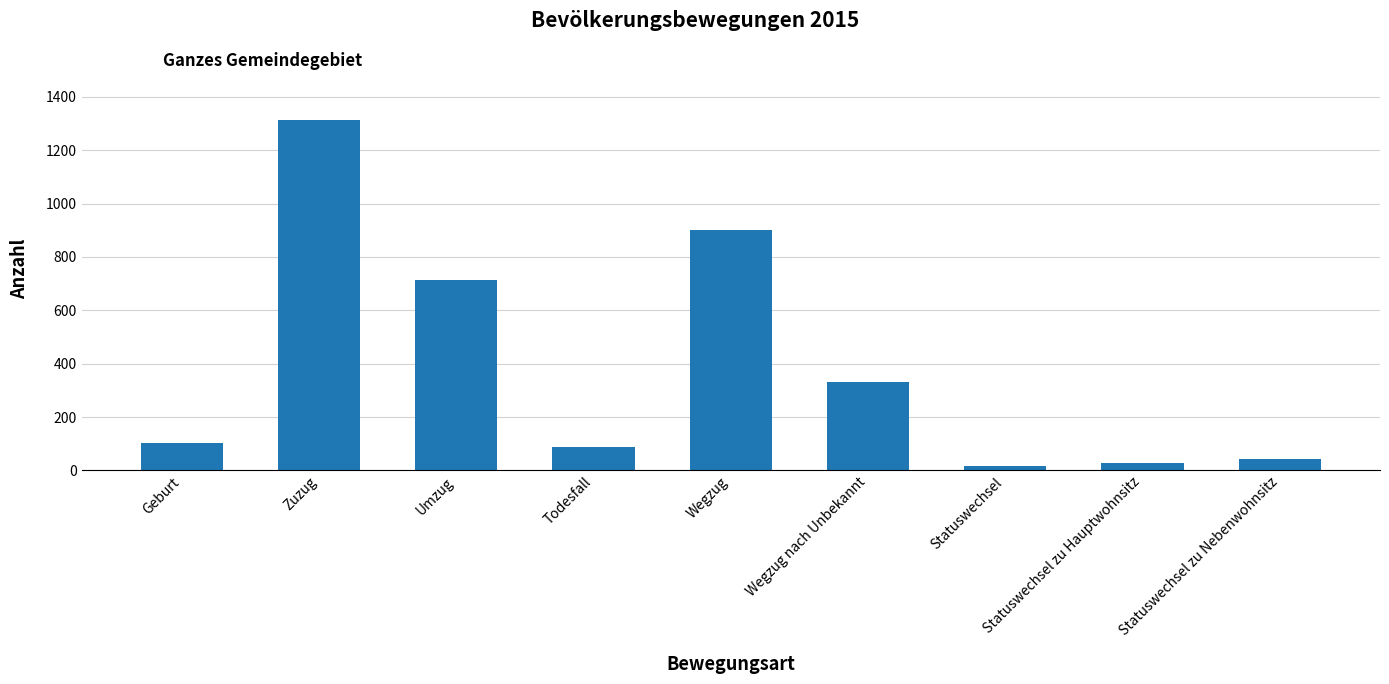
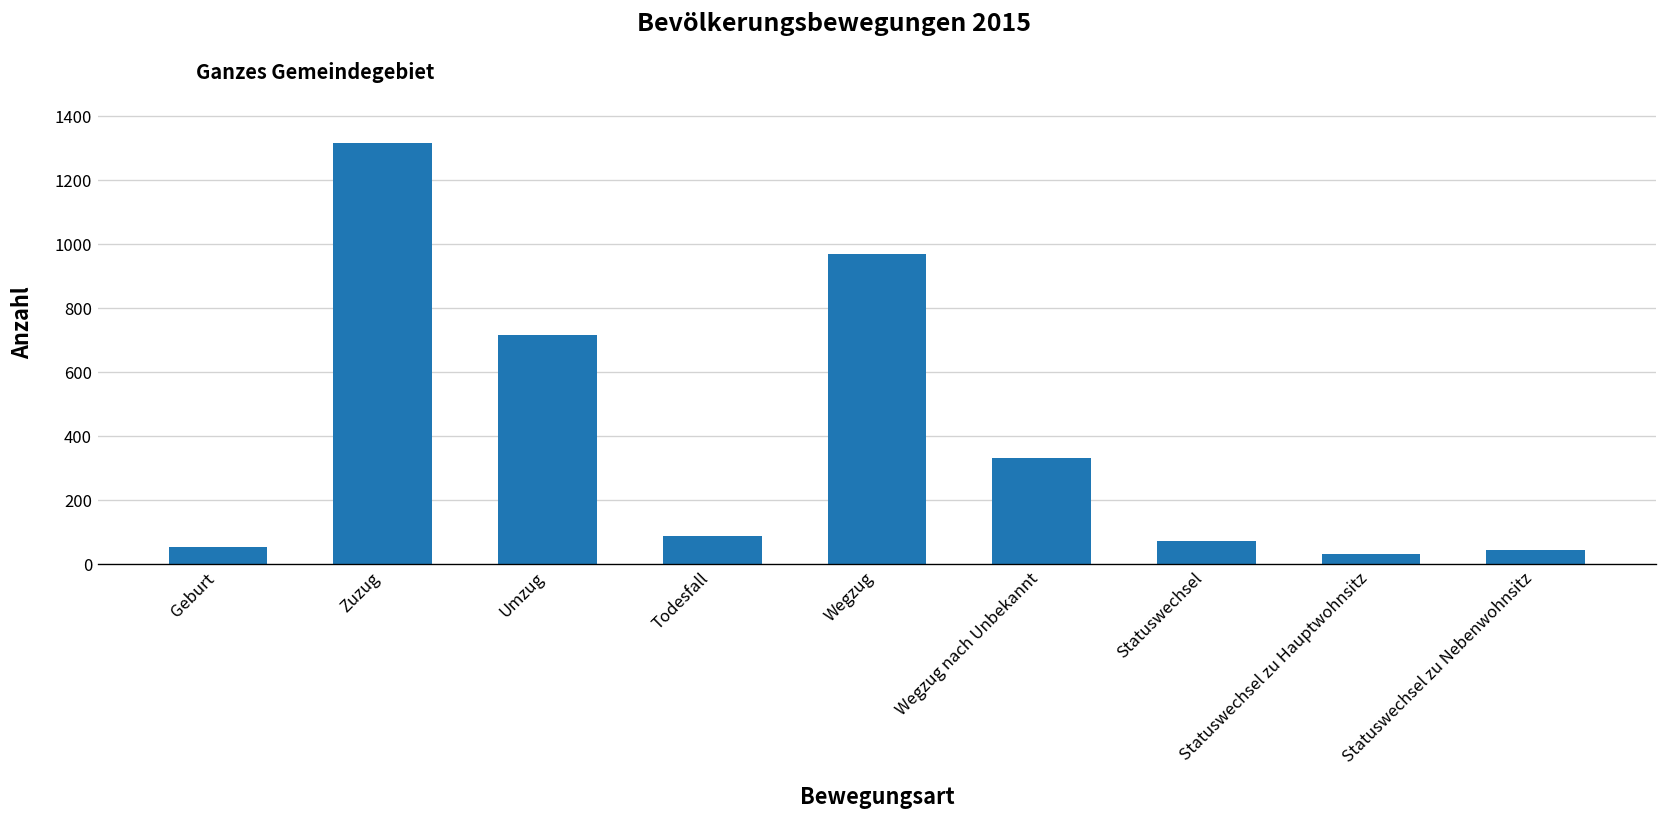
Geburt: 100 -> 50
Wegzug: 900 -> 970
Statuswechsel: 20 -> 70
